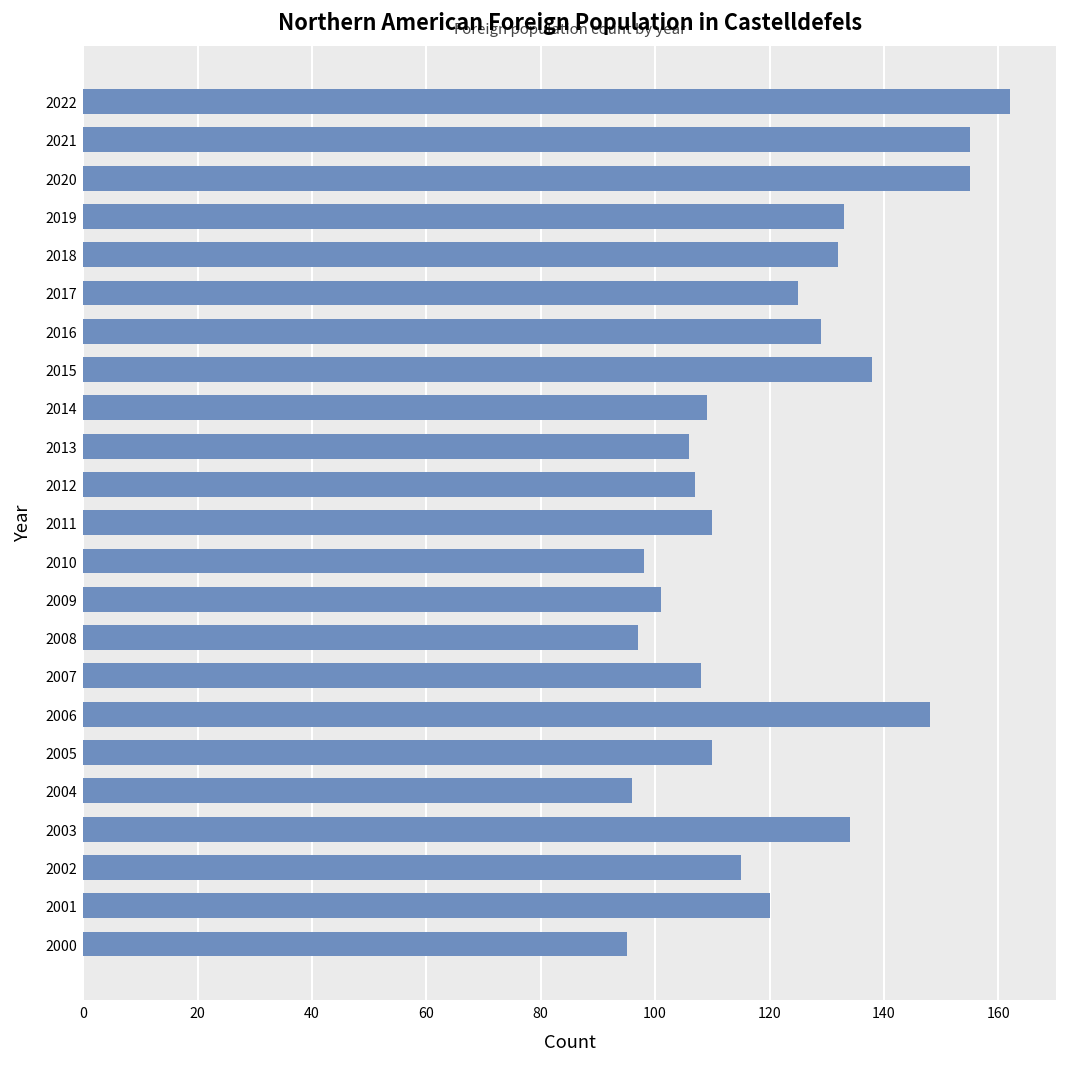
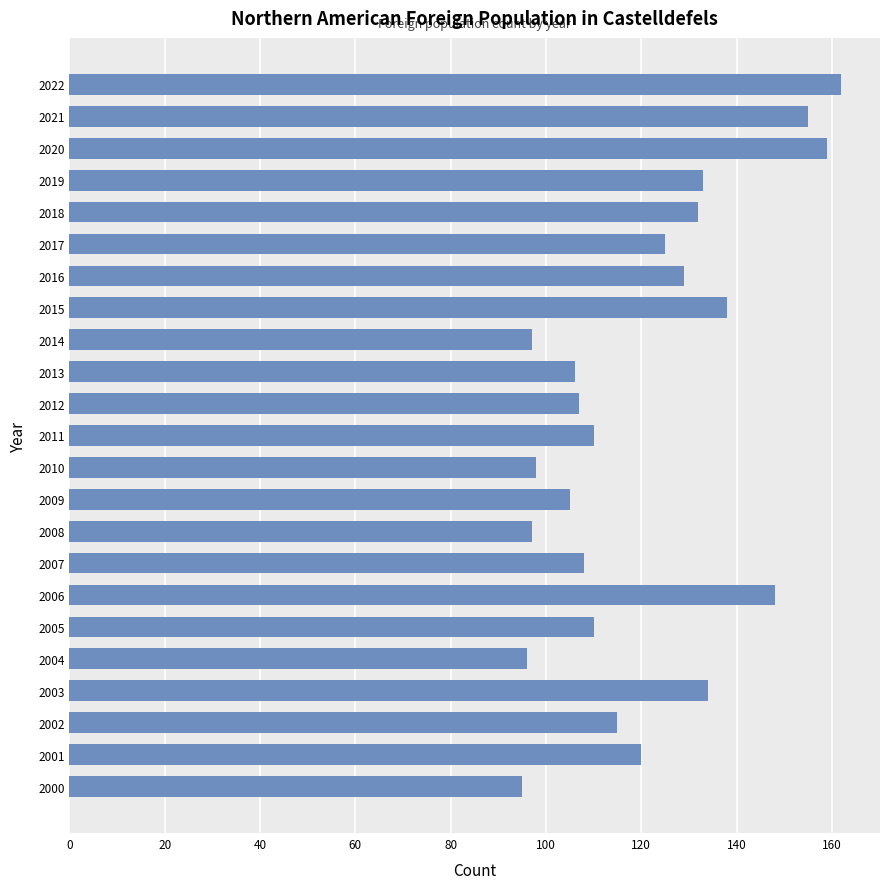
2020: 155 -> 159
2014: 109 -> 97
2009: 101 -> 105
